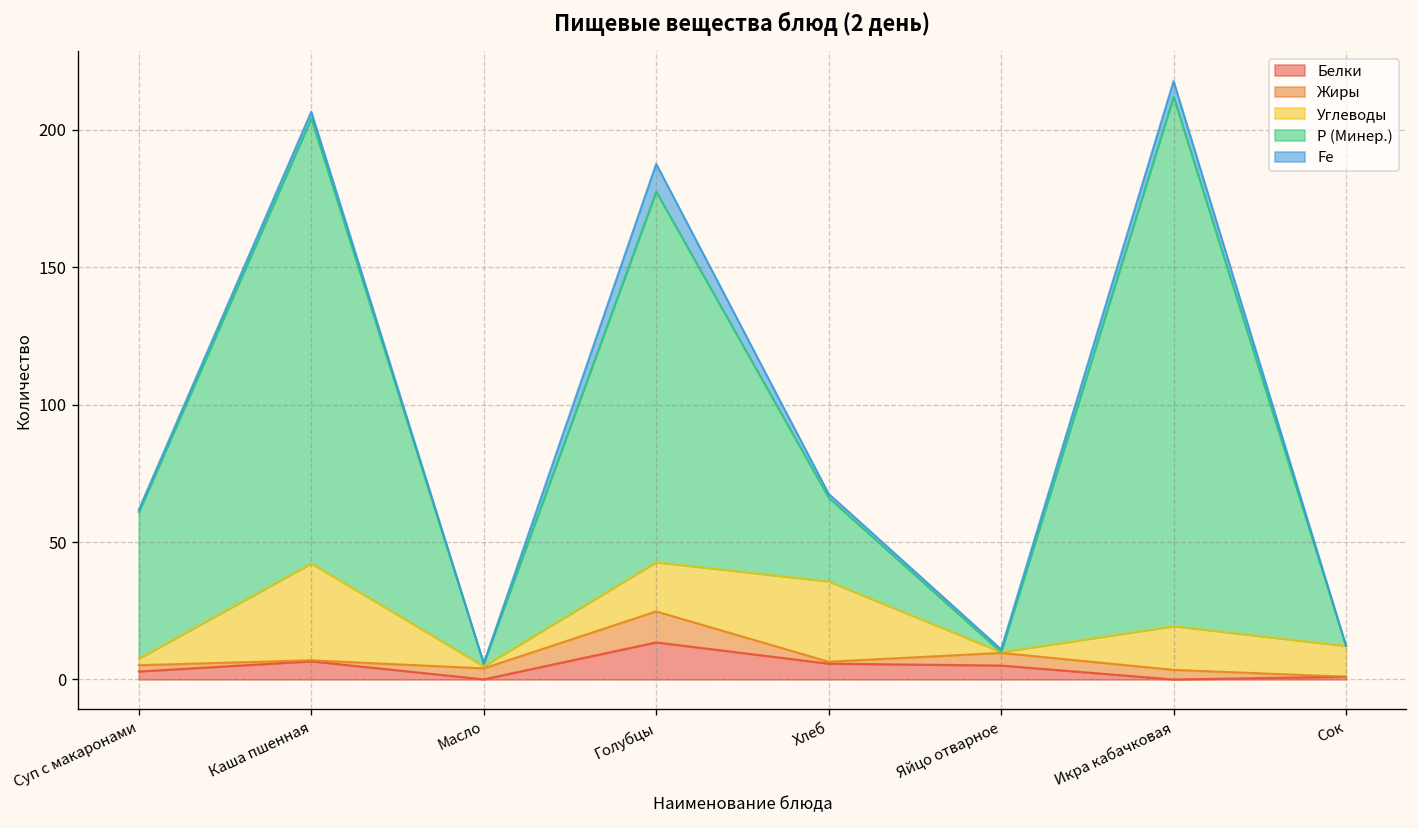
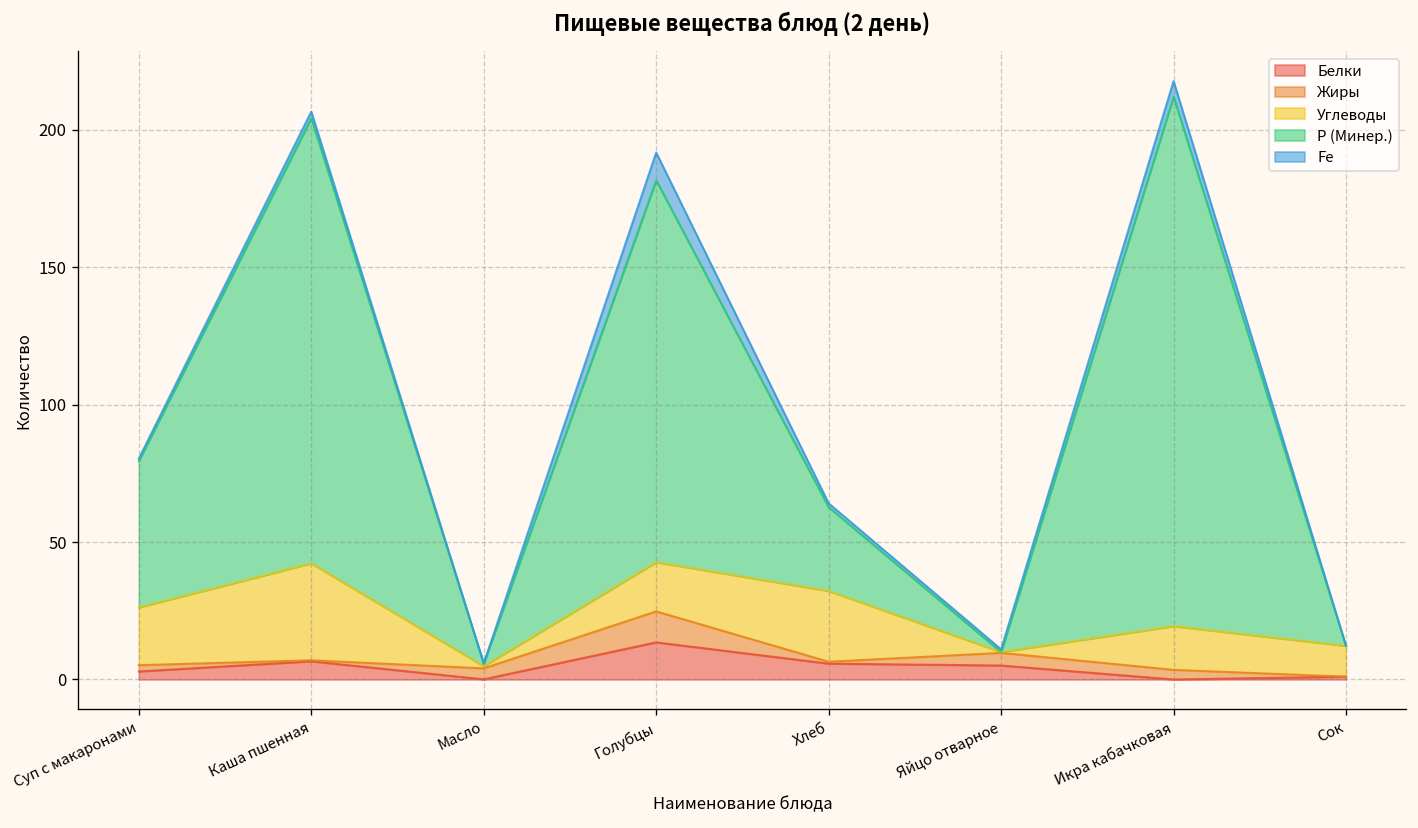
Углеводы, Суп с макаронами: 2 -> 21
Р (Минер.), Голубцы: 135 -> 139
Углеводы, Хлеб: 29 -> 26
